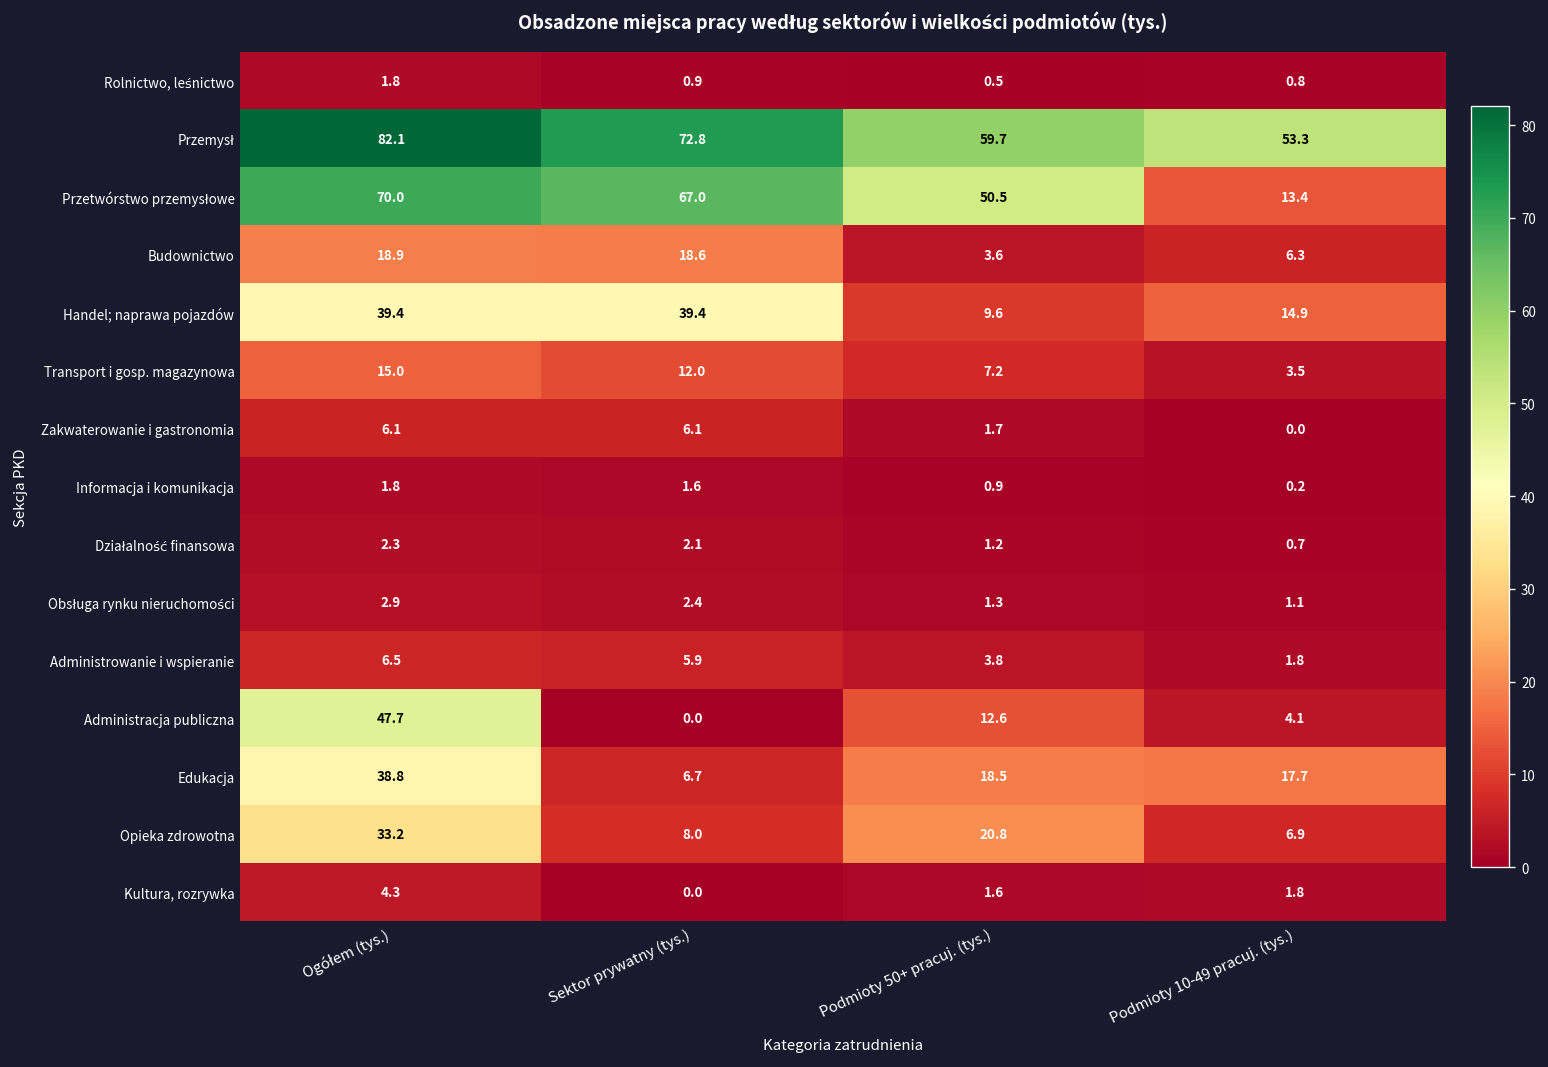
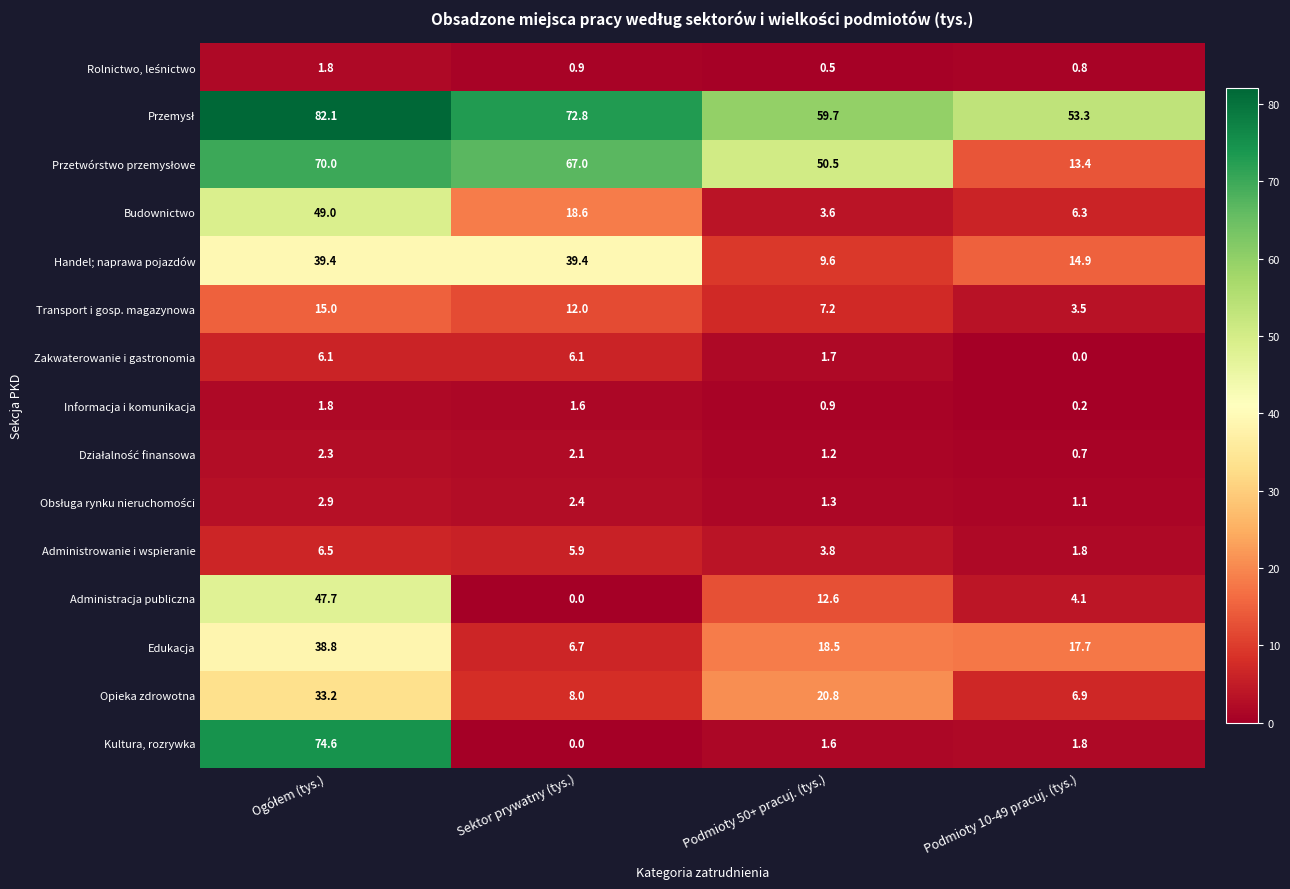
Budownictwo, Ogółem (tys.): 18.9 -> 49.0
Kultura, rozrywka, Ogółem (tys.): 4.3 -> 74.6
